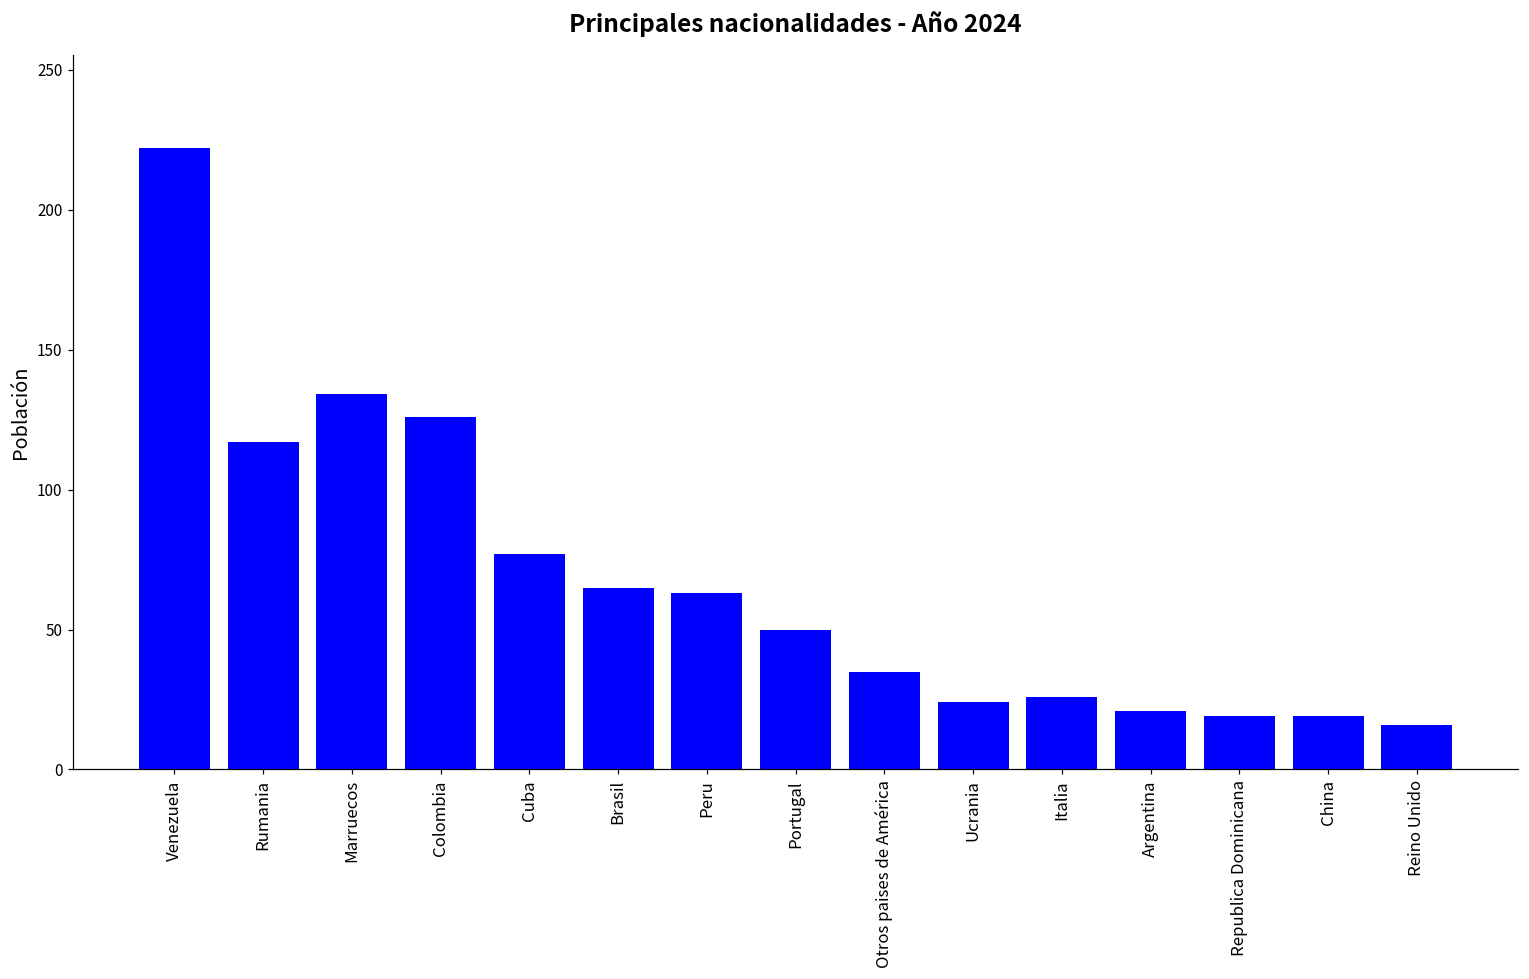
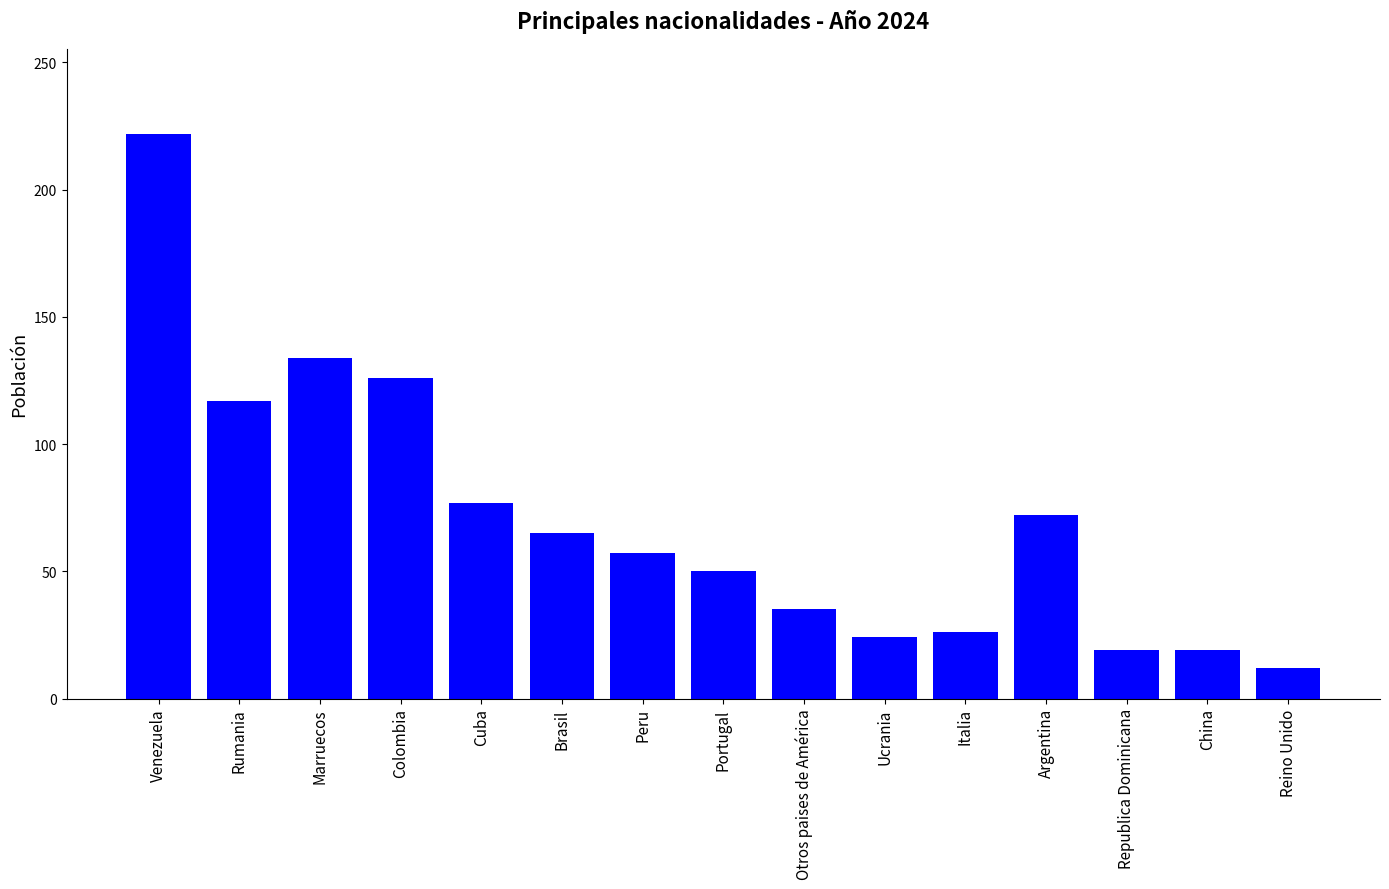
Peru: 63 -> 57
Argentina: 21 -> 72
Reino Unido: 16 -> 12
